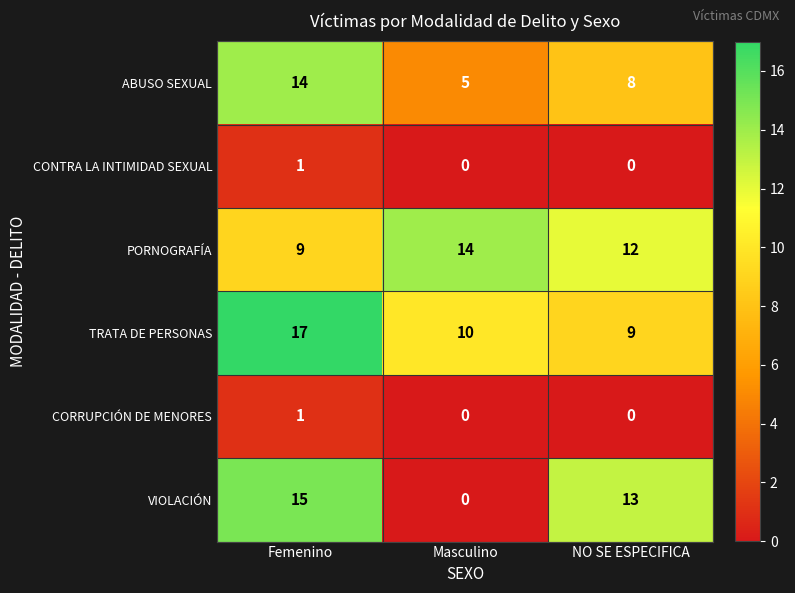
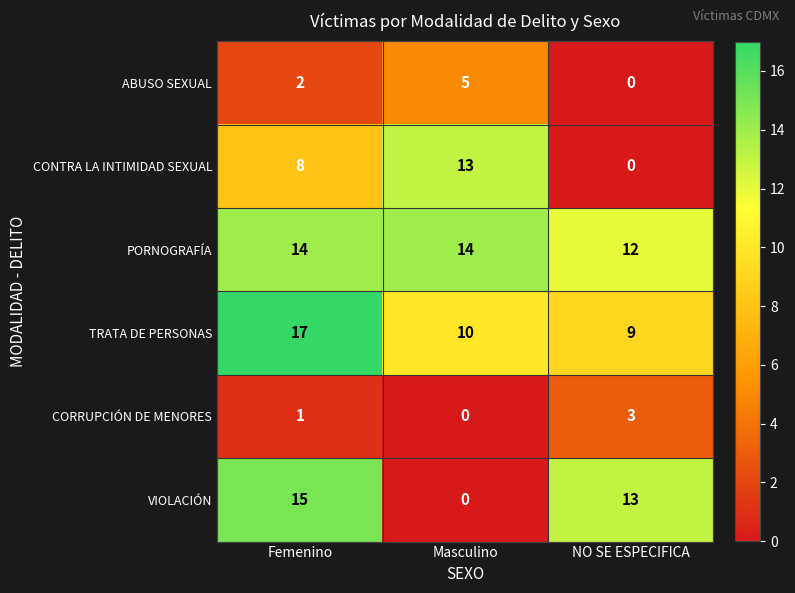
ABUSO SEXUAL, Femenino: 14 -> 2
ABUSO SEXUAL, NO SE ESPECIFICA: 8 -> 0
CONTRA LA INTIMIDAD SEXUAL, Femenino: 1 -> 8
CONTRA LA INTIMIDAD SEXUAL, Masculino: 0 -> 13
PORNOGRAFÍA, Femenino: 9 -> 14
CORRUPCIÓN DE MENORES, NO SE ESPECIFICA: 0 -> 3
